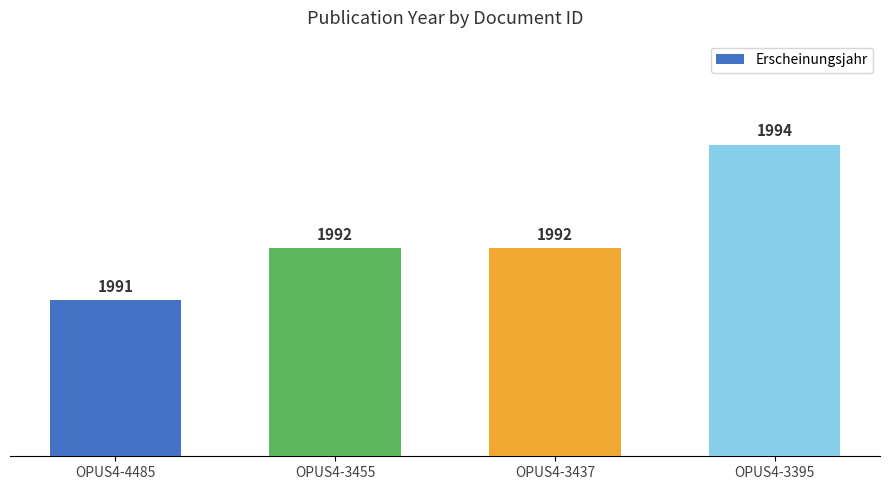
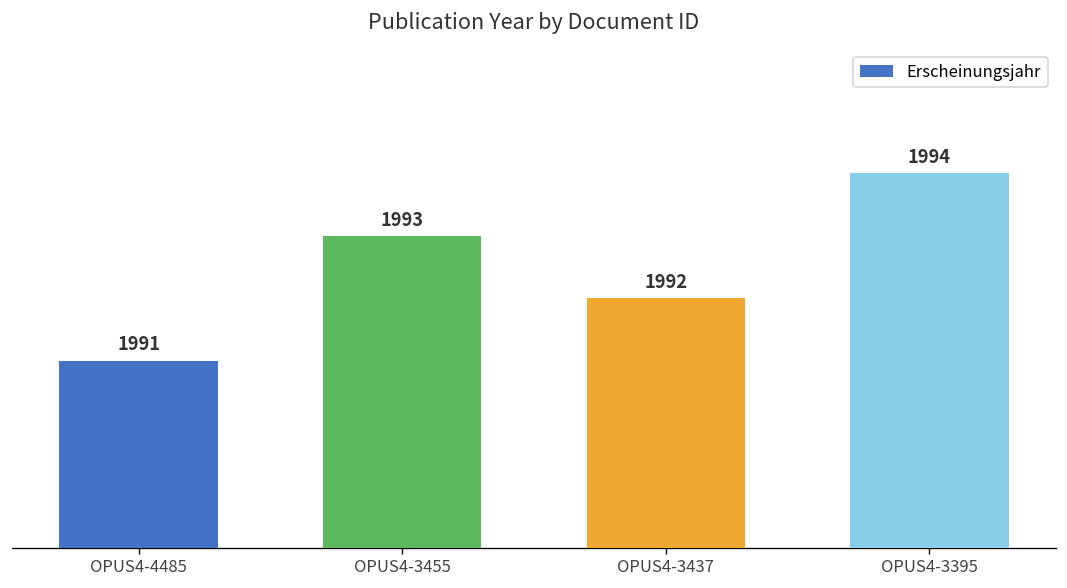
OPUS4-3455: 1992 -> 1993
